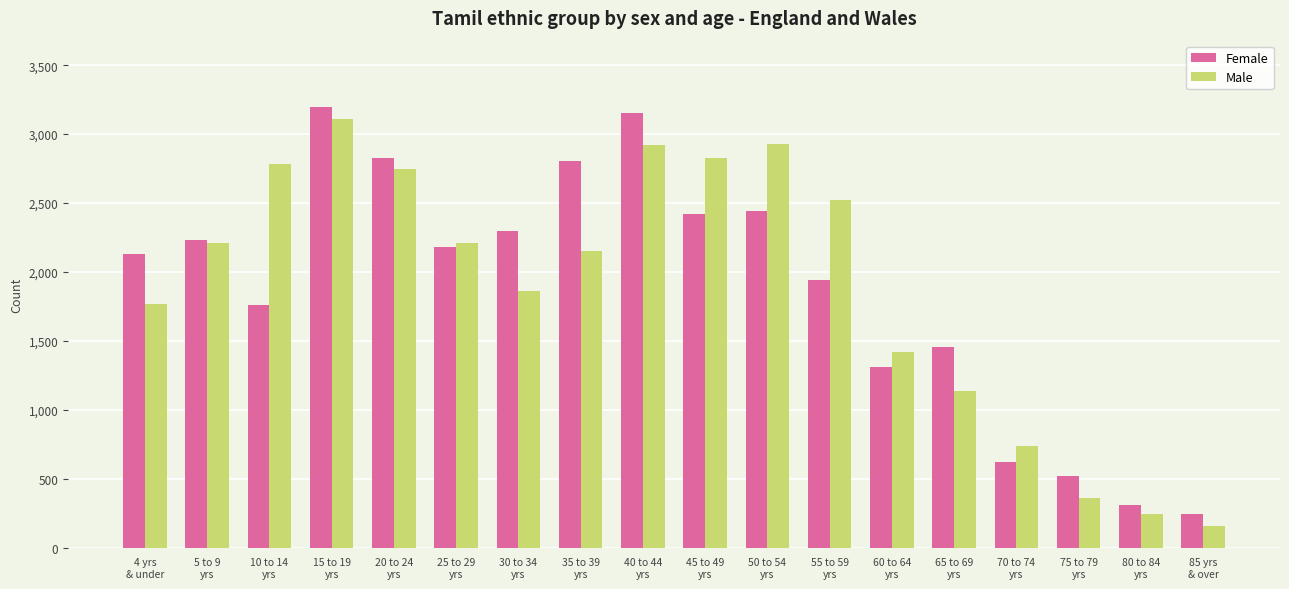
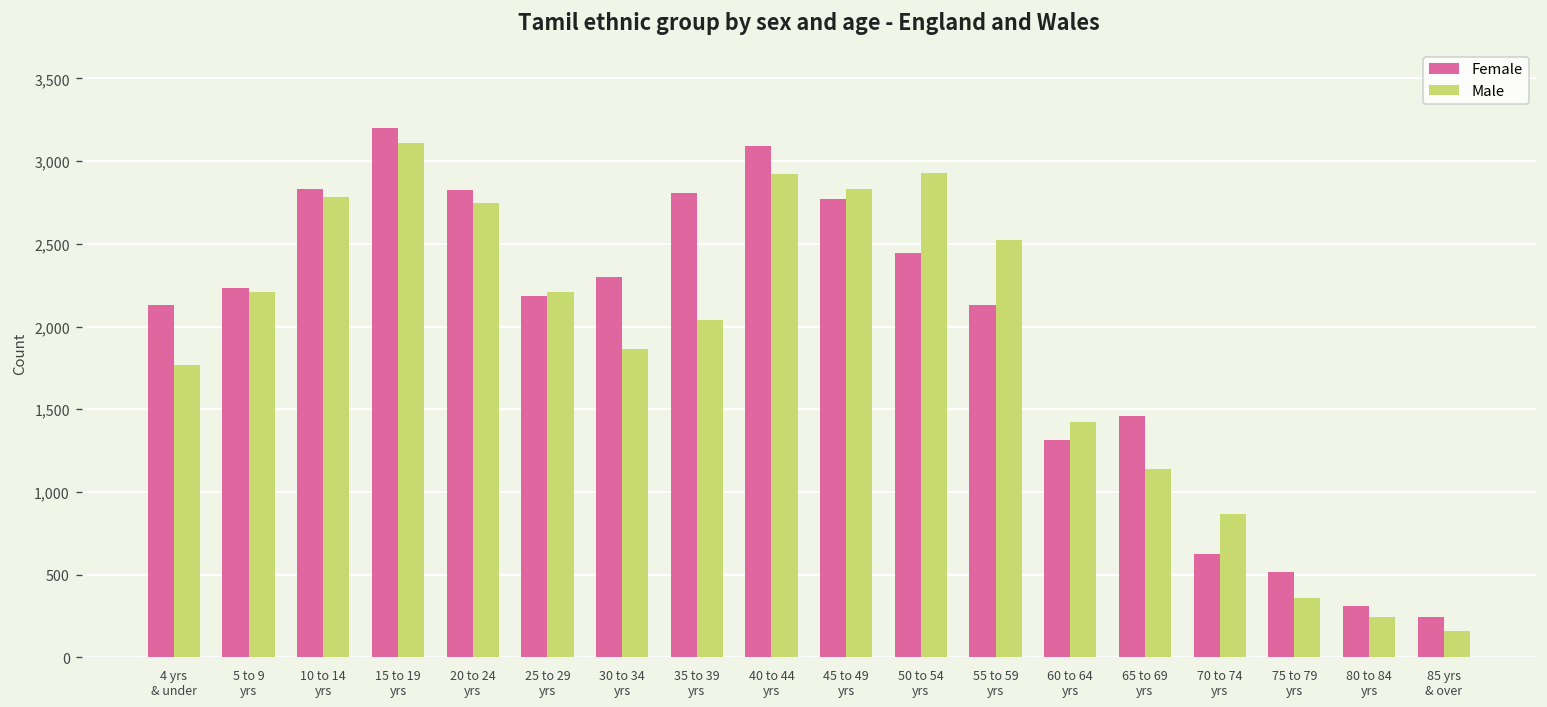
Female, 10 to 14 yrs: 1,760 -> 2,830
Male, 35 to 39 yrs: 2,150 -> 2,040
Female, 40 to 44 yrs: 3,150 -> 3,090
Female, 45 to 49 yrs: 2,420 -> 2,770
Female, 55 to 59 yrs: 1,950 -> 2,130
Male, 70 to 74 yrs: 730 -> 870
